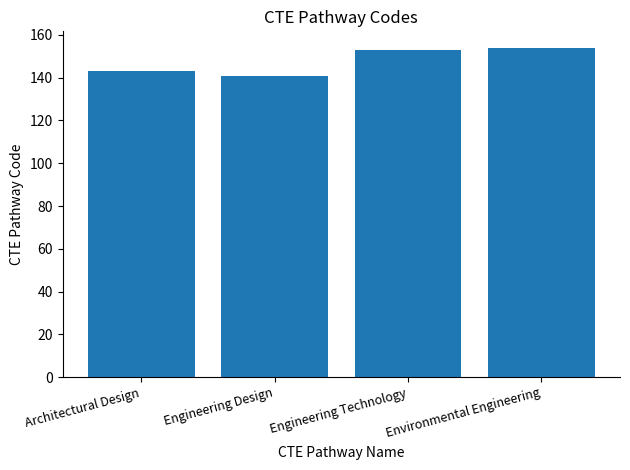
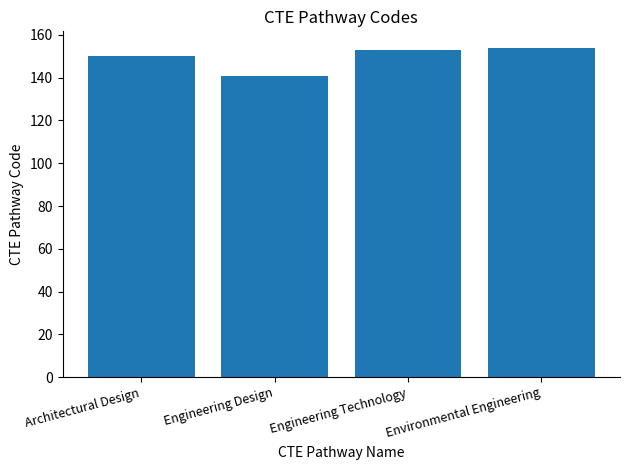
Architectural Design: 143 -> 150
